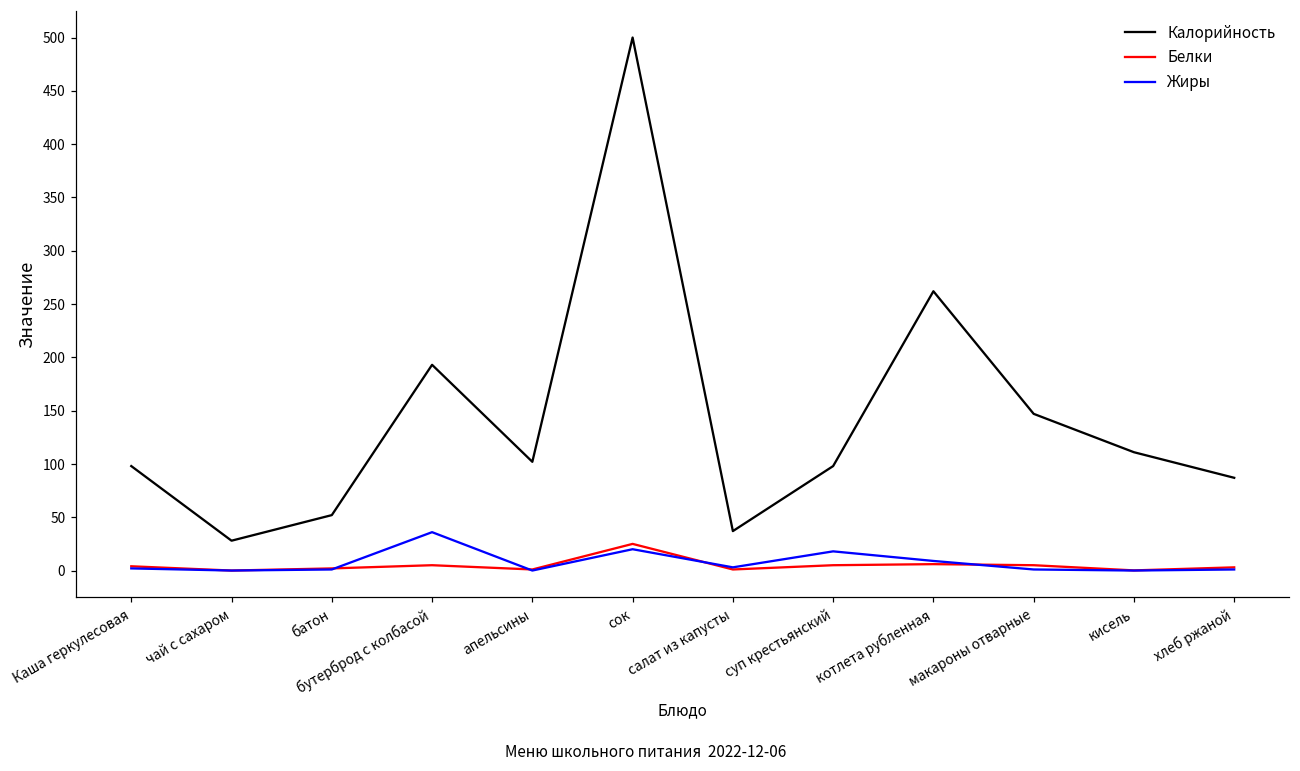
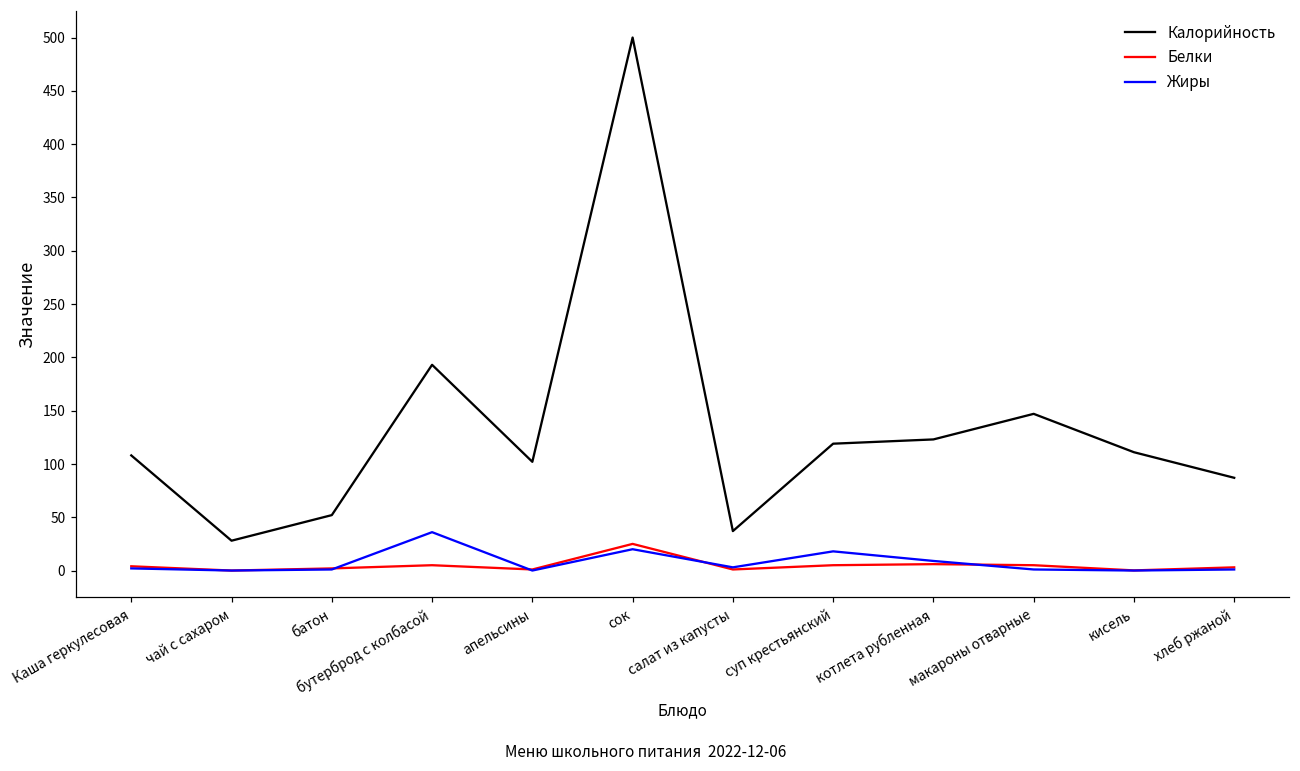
Калорийность, Каша геркулесовая: 100 -> 110
Калорийность, суп крестьянский: 100 -> 120
Калорийность, котлета рубленная: 260 -> 120
